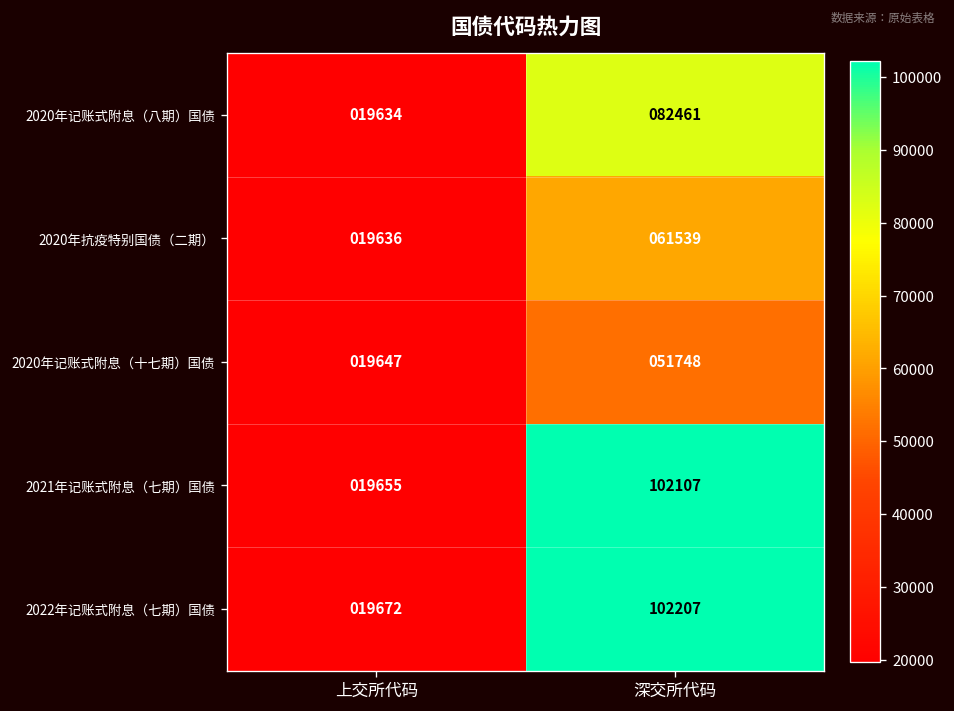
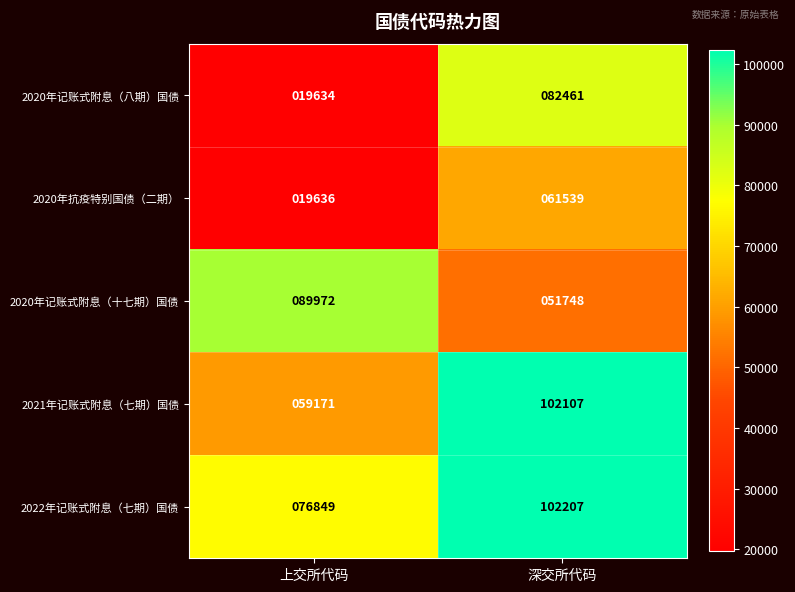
2020年记账式附息（十七期）国债, 上交所代码: 019647 -> 089972
2021年记账式附息（七期）国债, 上交所代码: 019655 -> 059171
2022年记账式附息（七期）国债, 上交所代码: 019672 -> 076849
